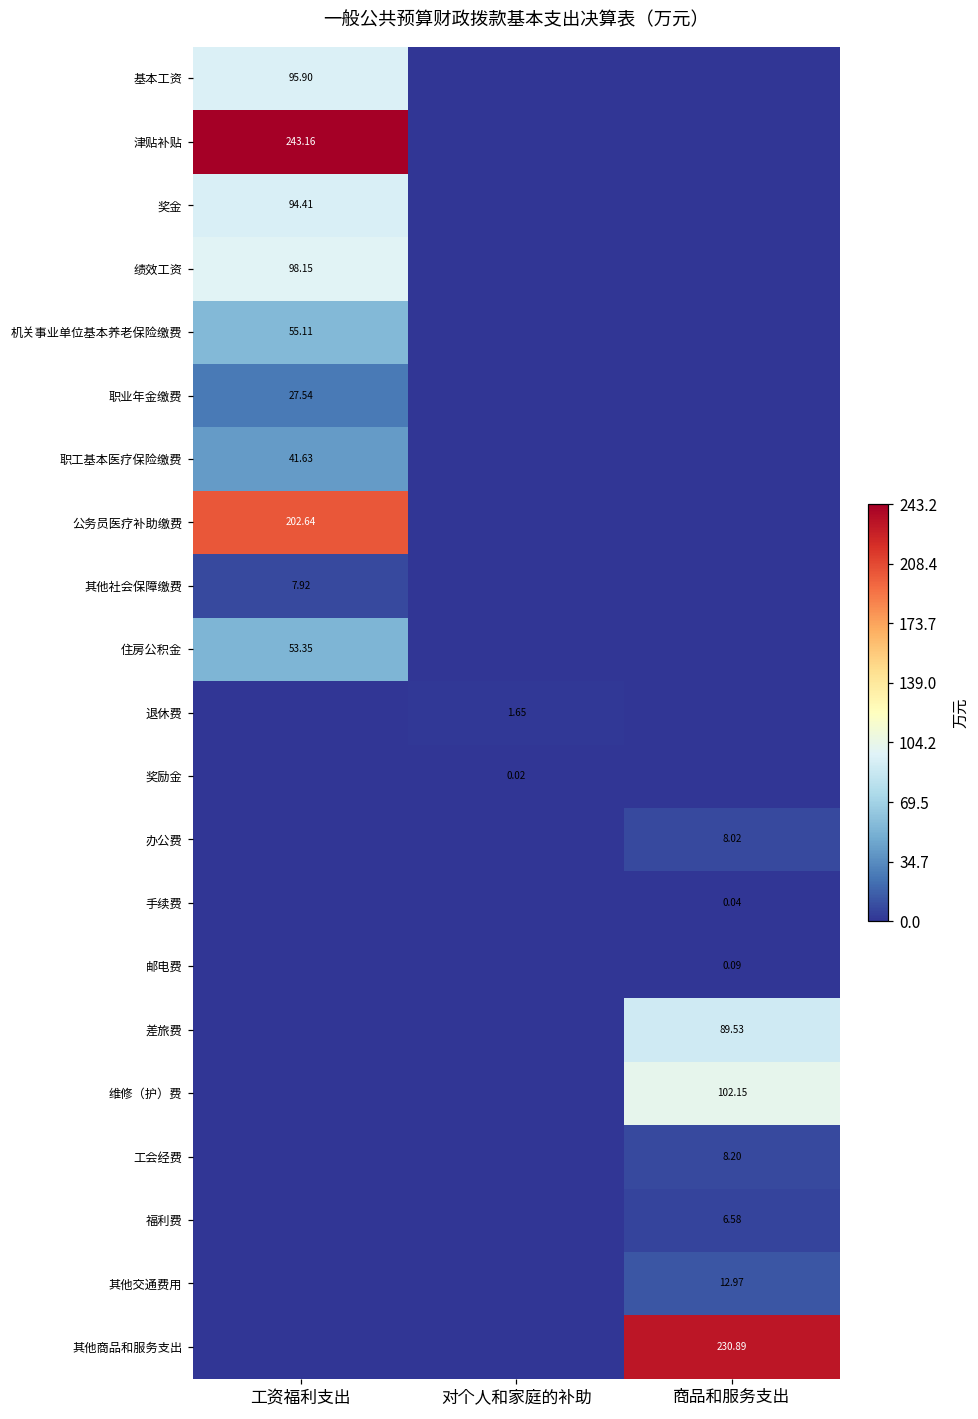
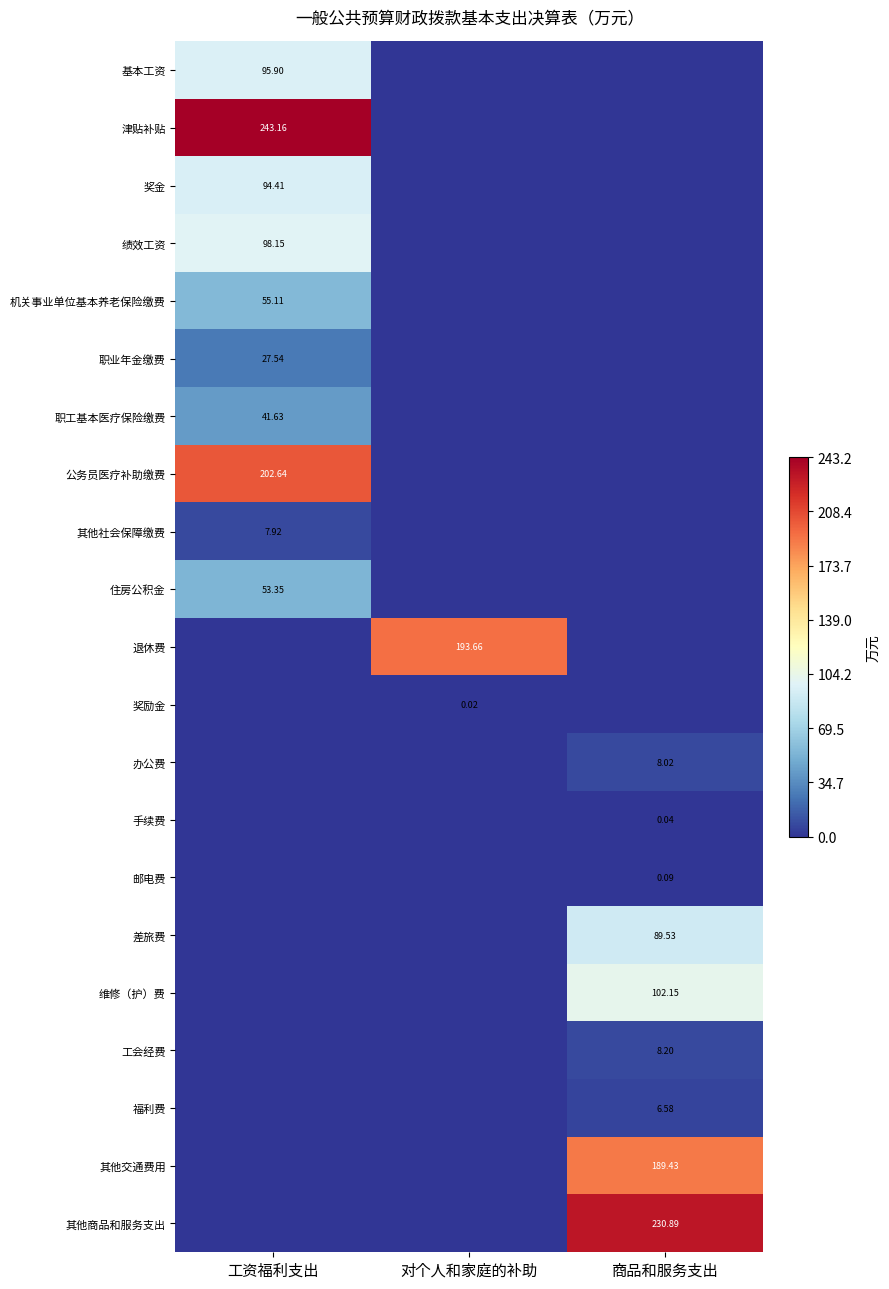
退休费, 对个人和家庭的补助: 1.65 -> 193.66
其他交通费用, 商品和服务支出: 12.97 -> 189.43
